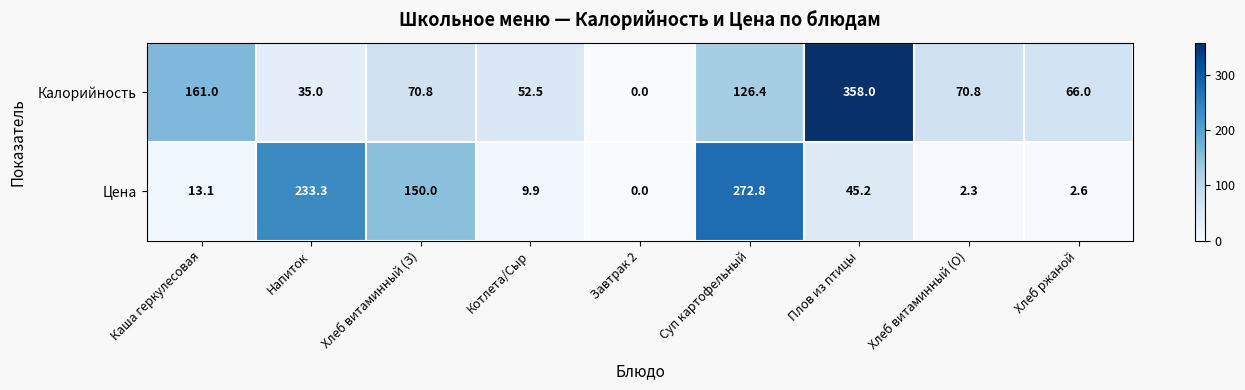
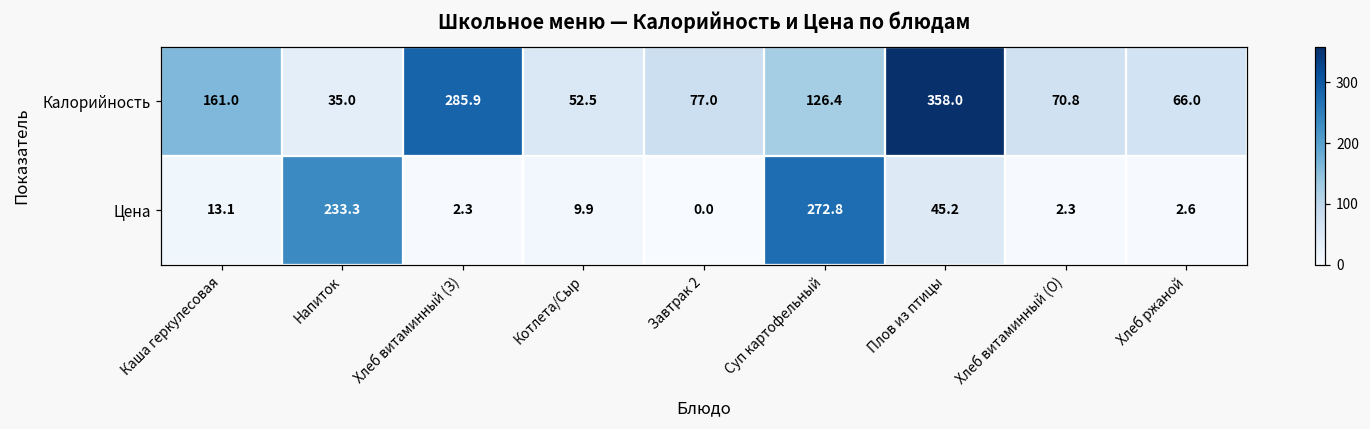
Калорийность, Хлеб витаминный (З): 70.8 -> 285.9
Калорийность, Завтрак 2: 0.0 -> 77.0
Цена, Хлеб витаминный (З): 150.0 -> 2.3
